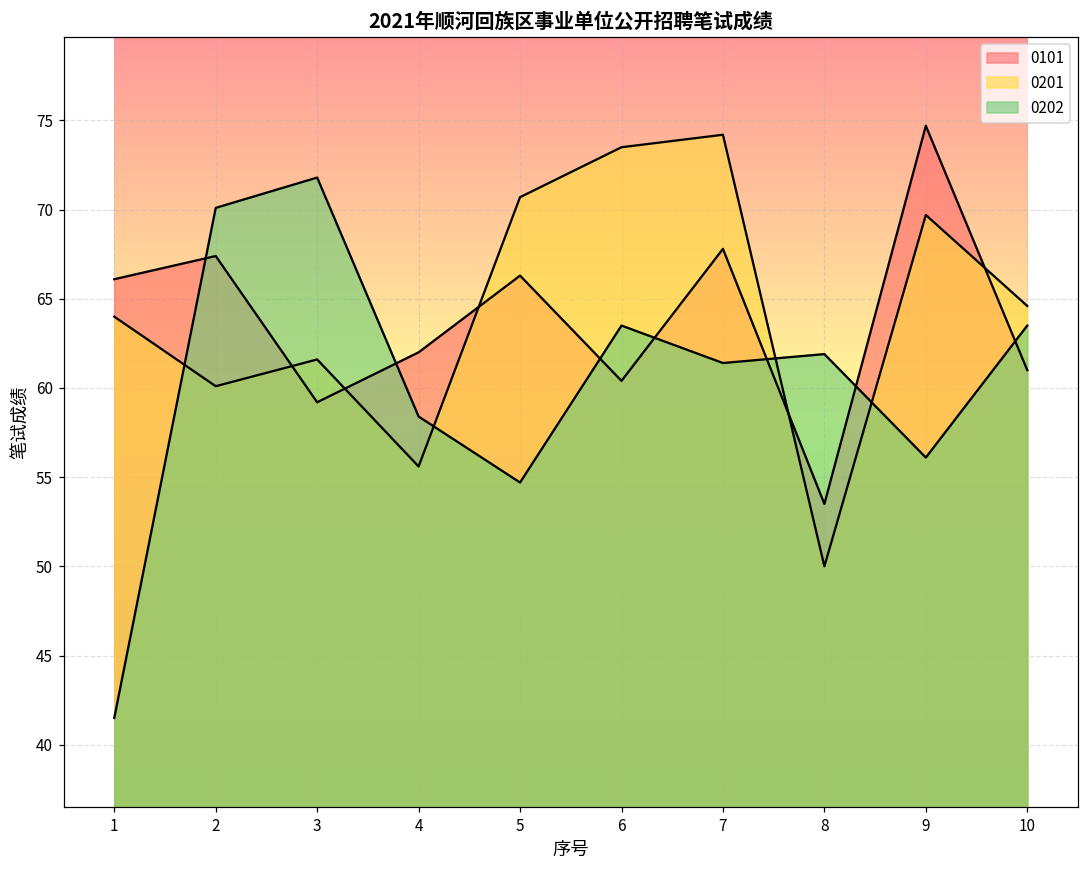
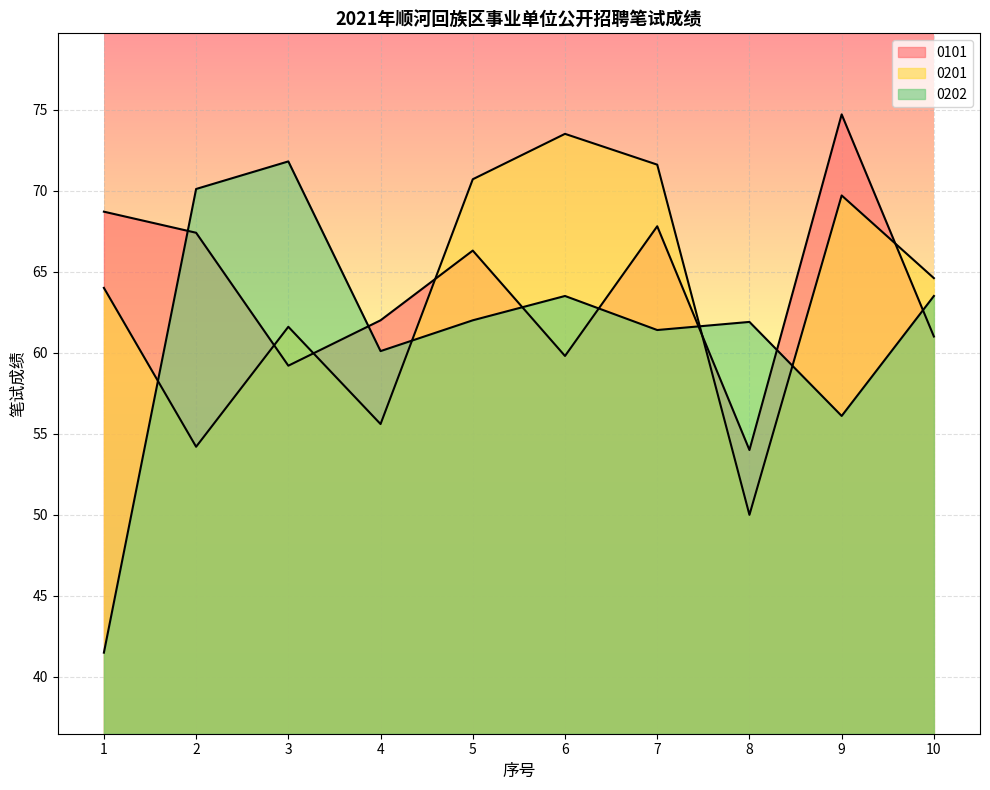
0101, 1: 66.1 -> 68.7
0201, 2: 60.1 -> 54.2
0202, 4: 58.4 -> 60.1
0202, 5: 54.7 -> 62.0
0101, 6: 60.4 -> 59.8
0201, 7: 74.2 -> 71.6
0101, 8: 53.5 -> 54.0
